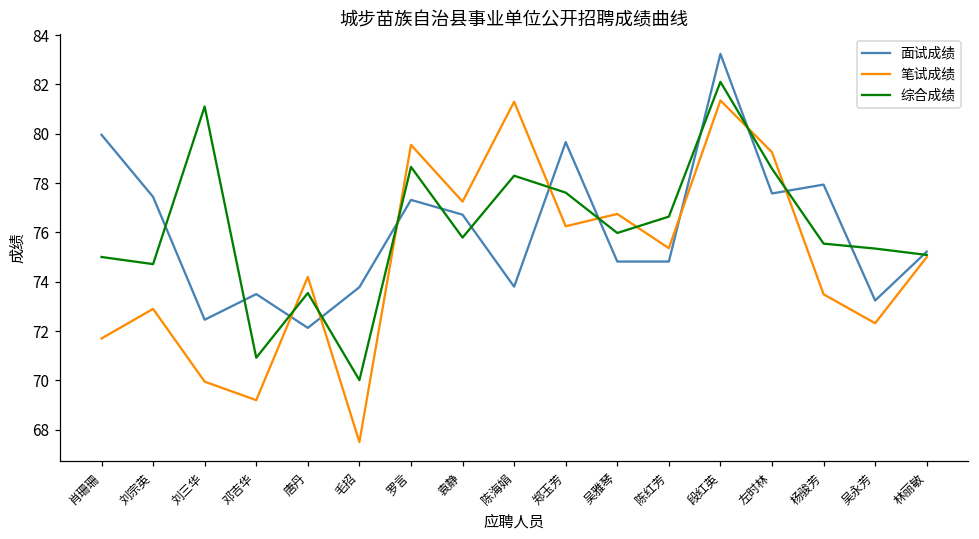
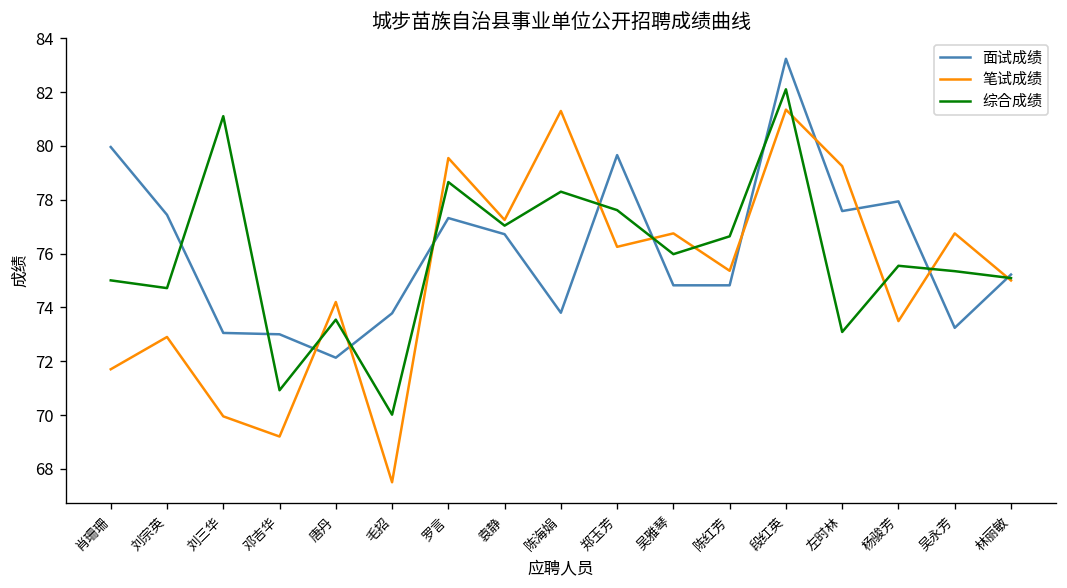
面试成绩, 刘三华: 72.5 -> 73.1
面试成绩, 邓吉华: 73.5 -> 73.0
综合成绩, 袁静: 75.8 -> 77.0
综合成绩, 左时林: 78.6 -> 73.1
笔试成绩, 吴永芳: 72.3 -> 76.8
